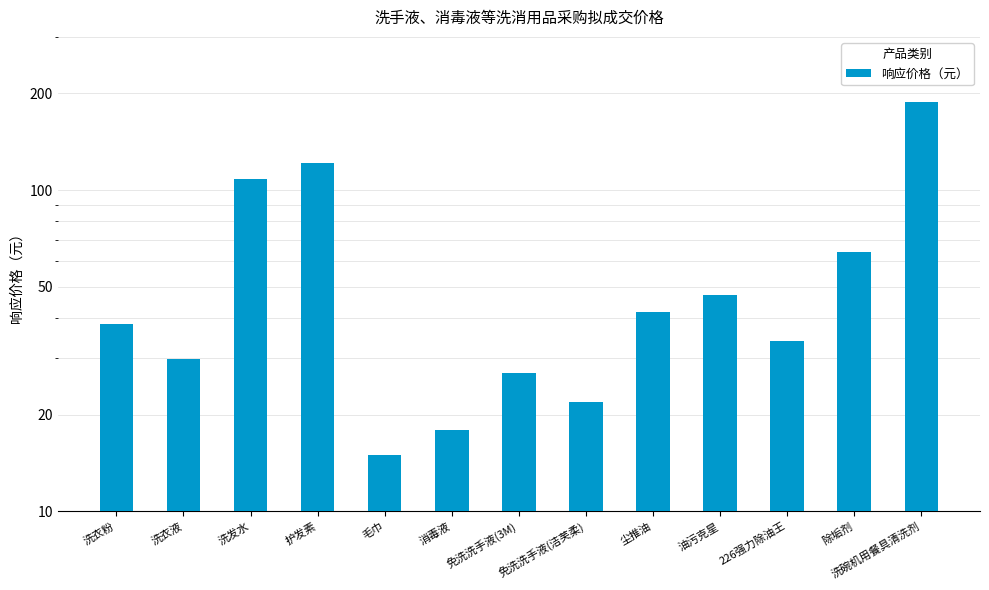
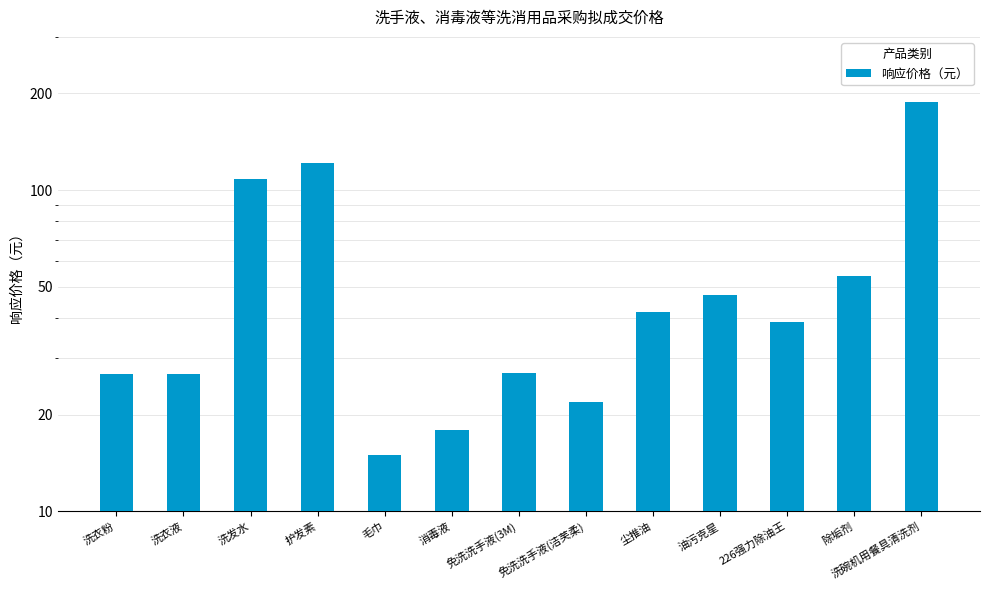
洗衣粉: 38 -> 27
洗衣液: 30 -> 27
226强力除油王: 34 -> 39
除垢剂: 64 -> 54
